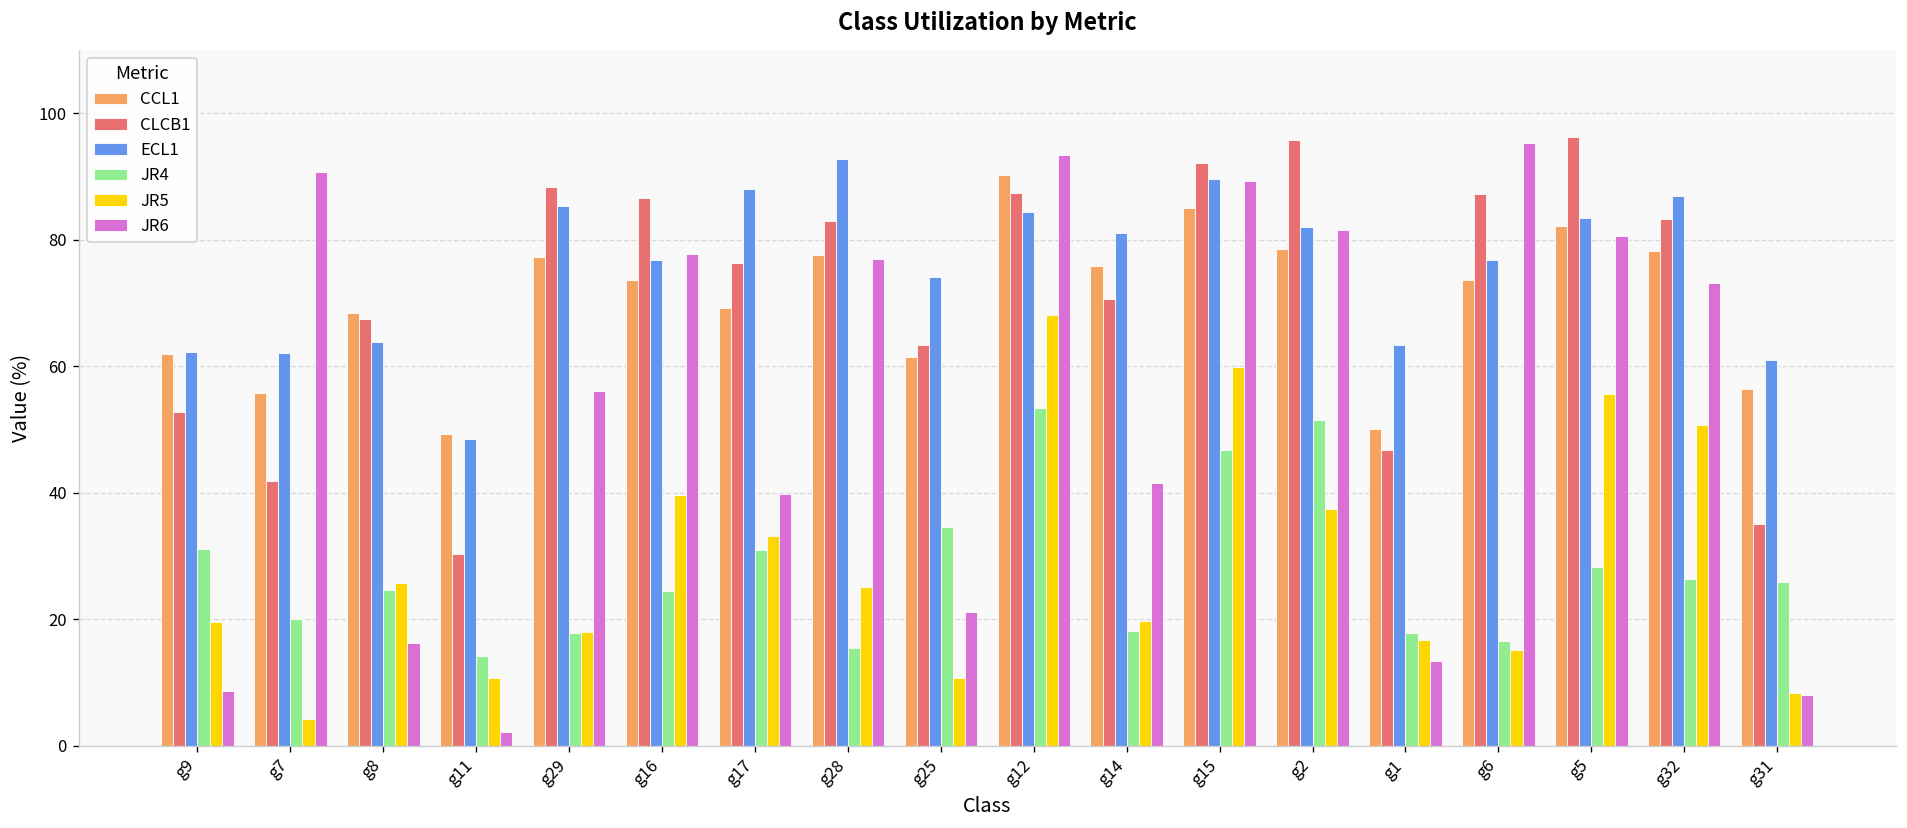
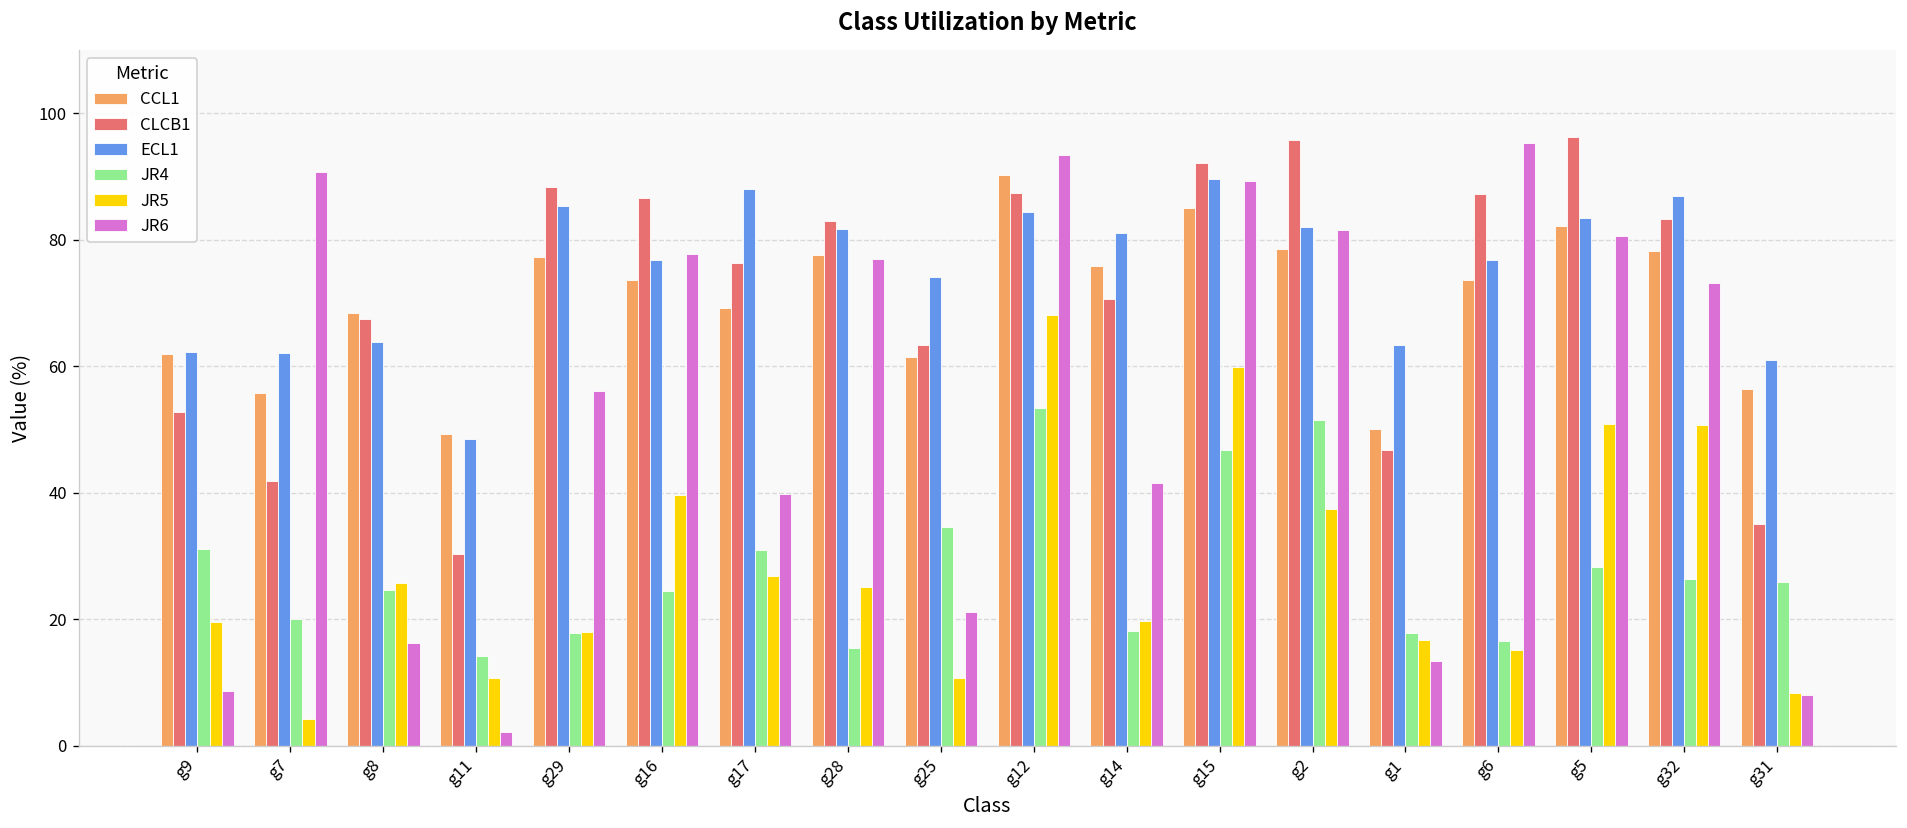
JR5, g17: 33 -> 27
ECL1, g28: 93 -> 82
JR5, g5: 56 -> 51
